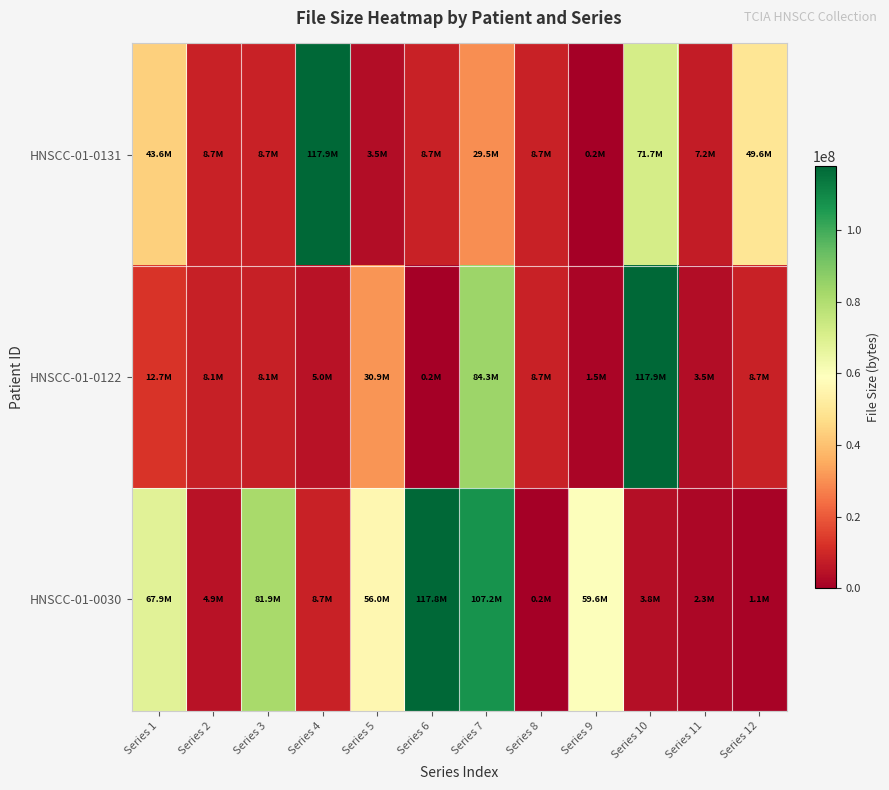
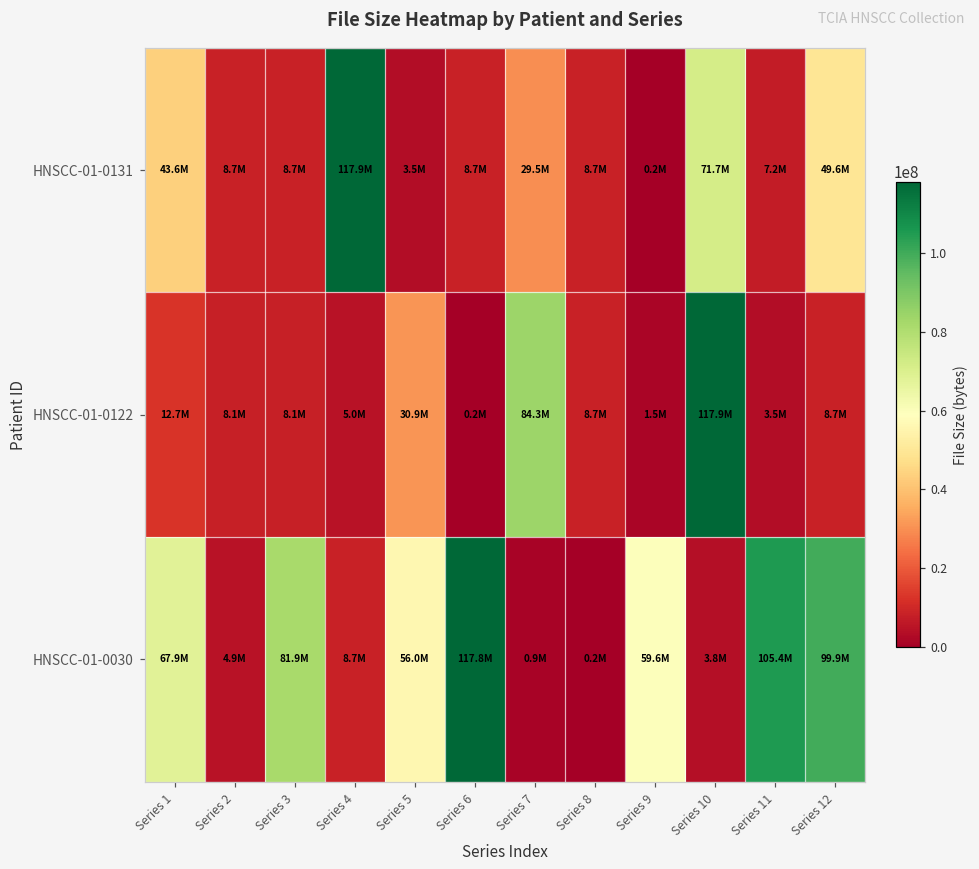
HNSCC-01-0030, Series 7: 107.2M -> 0.9M
HNSCC-01-0030, Series 11: 2.3M -> 105.4M
HNSCC-01-0030, Series 12: 1.1M -> 99.9M
